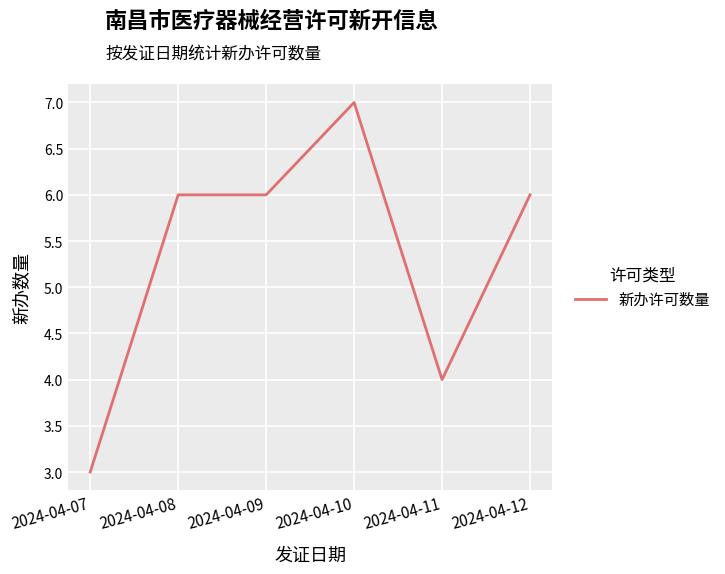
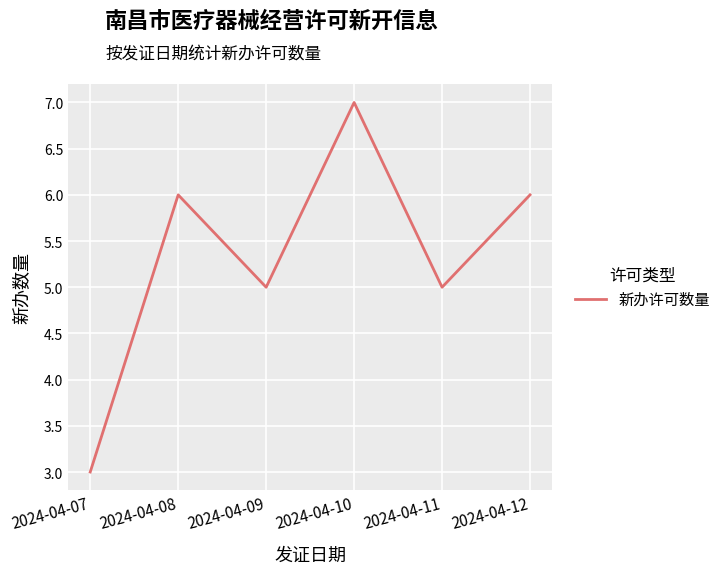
2024-04-09: 6 -> 5
2024-04-11: 4 -> 5
